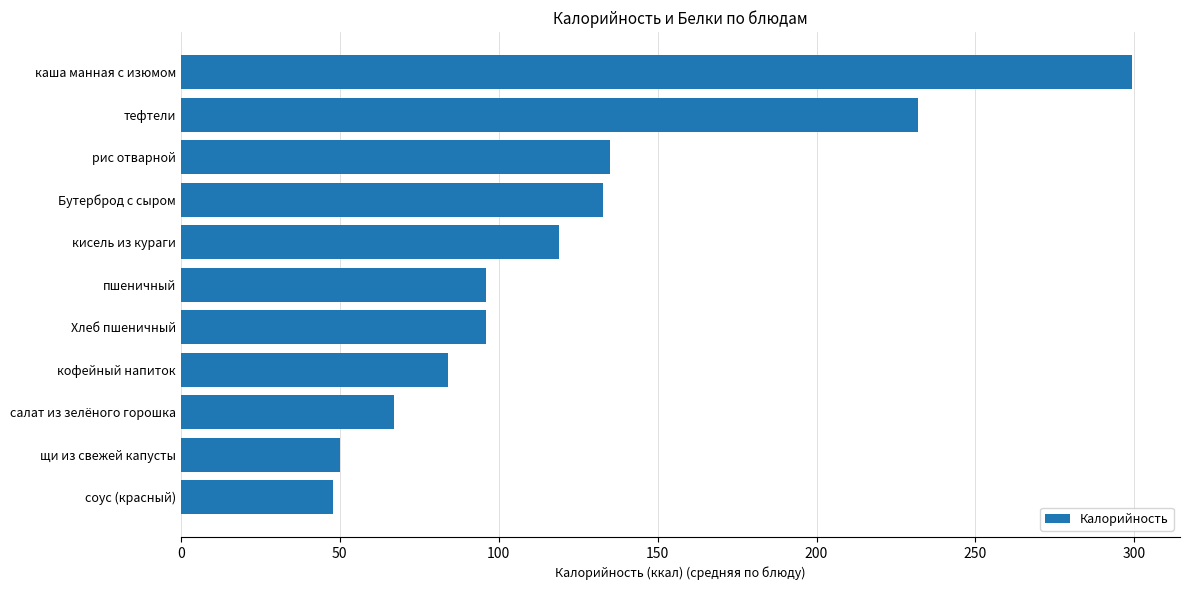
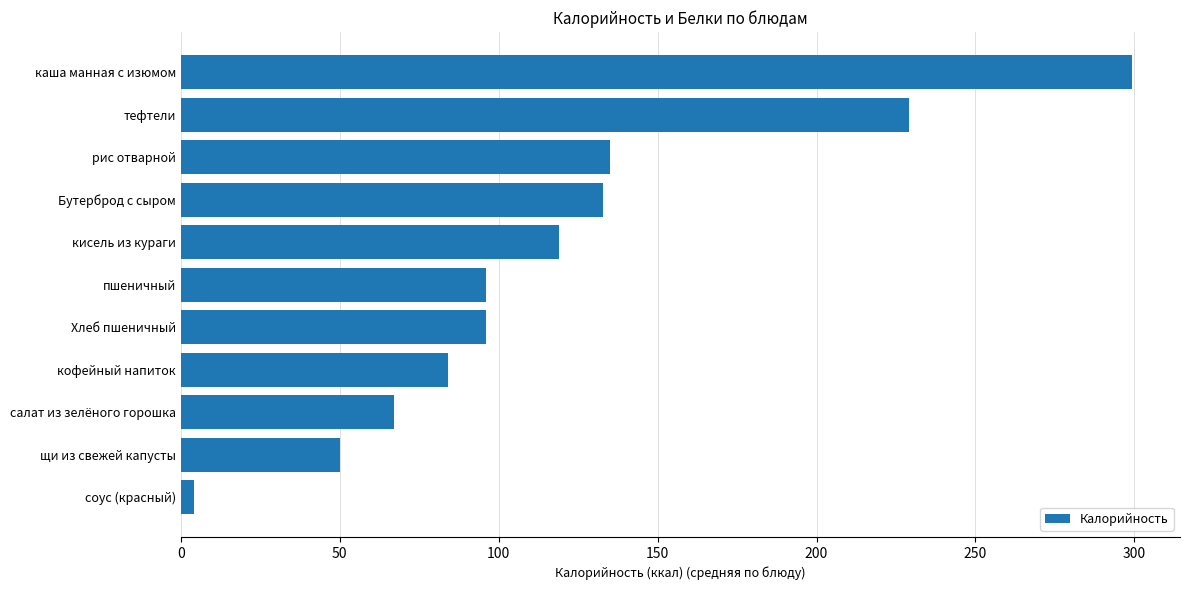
тефтели: 232 -> 229
соус (красный): 48 -> 4
